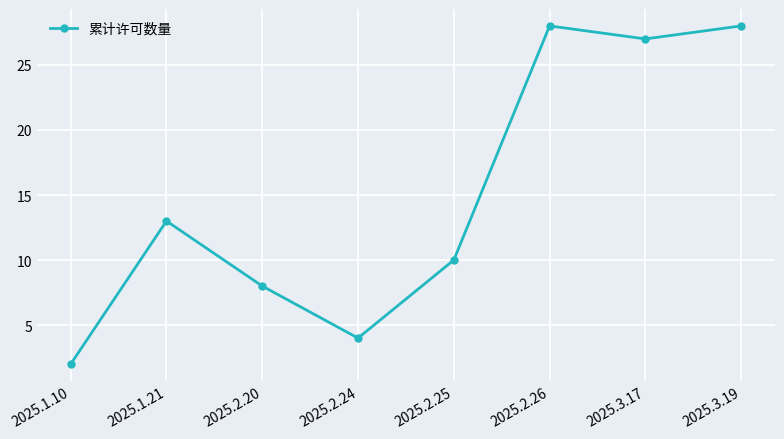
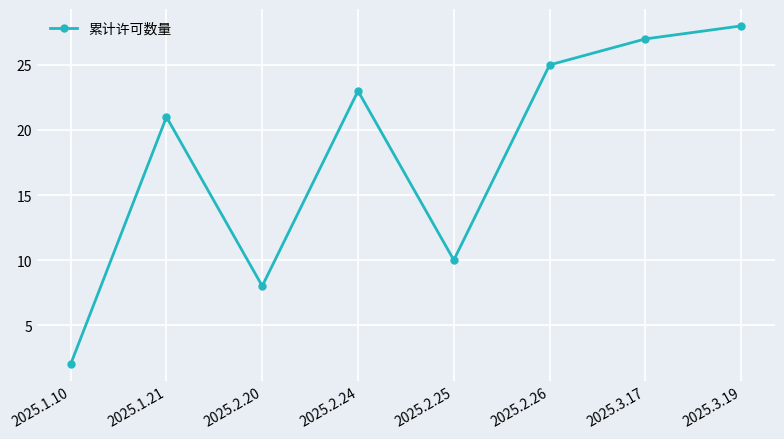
2025.1.21: 13 -> 21
2025.2.24: 4 -> 23
2025.2.26: 28 -> 25
